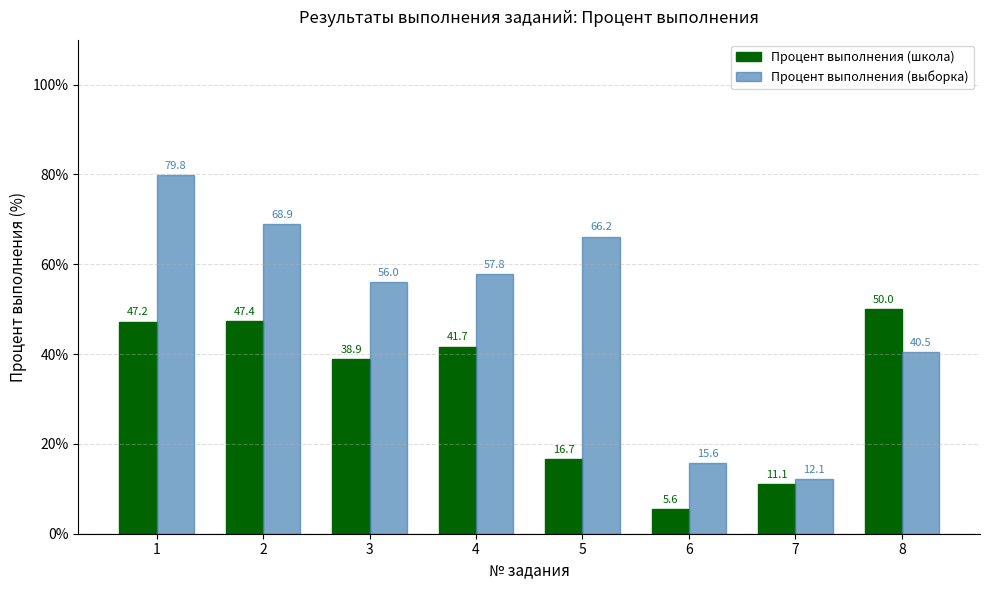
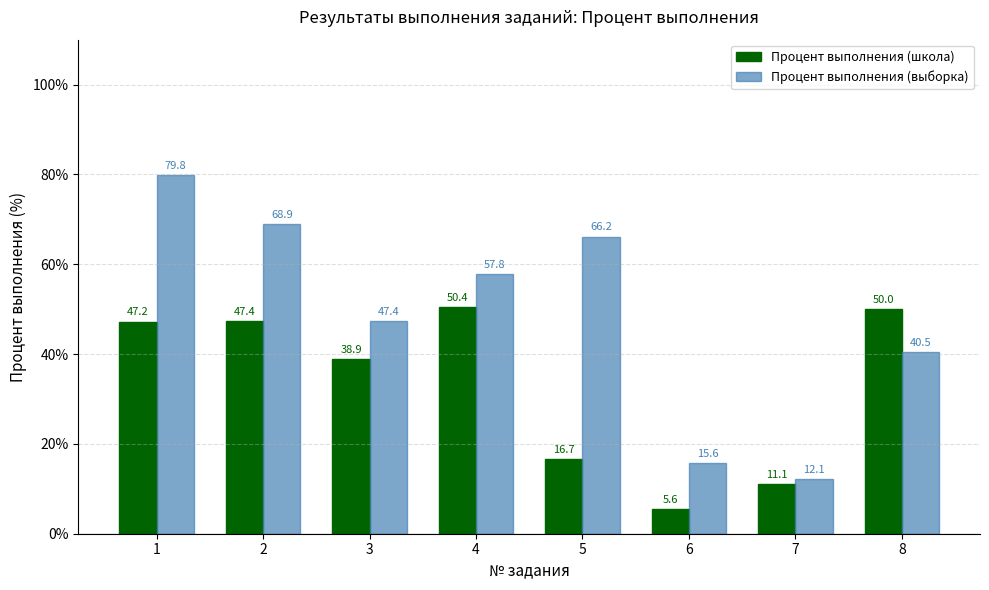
Процент выполнения (выборка), 3: 56.0 -> 47.4
Процент выполнения (школа), 4: 41.7 -> 50.4
